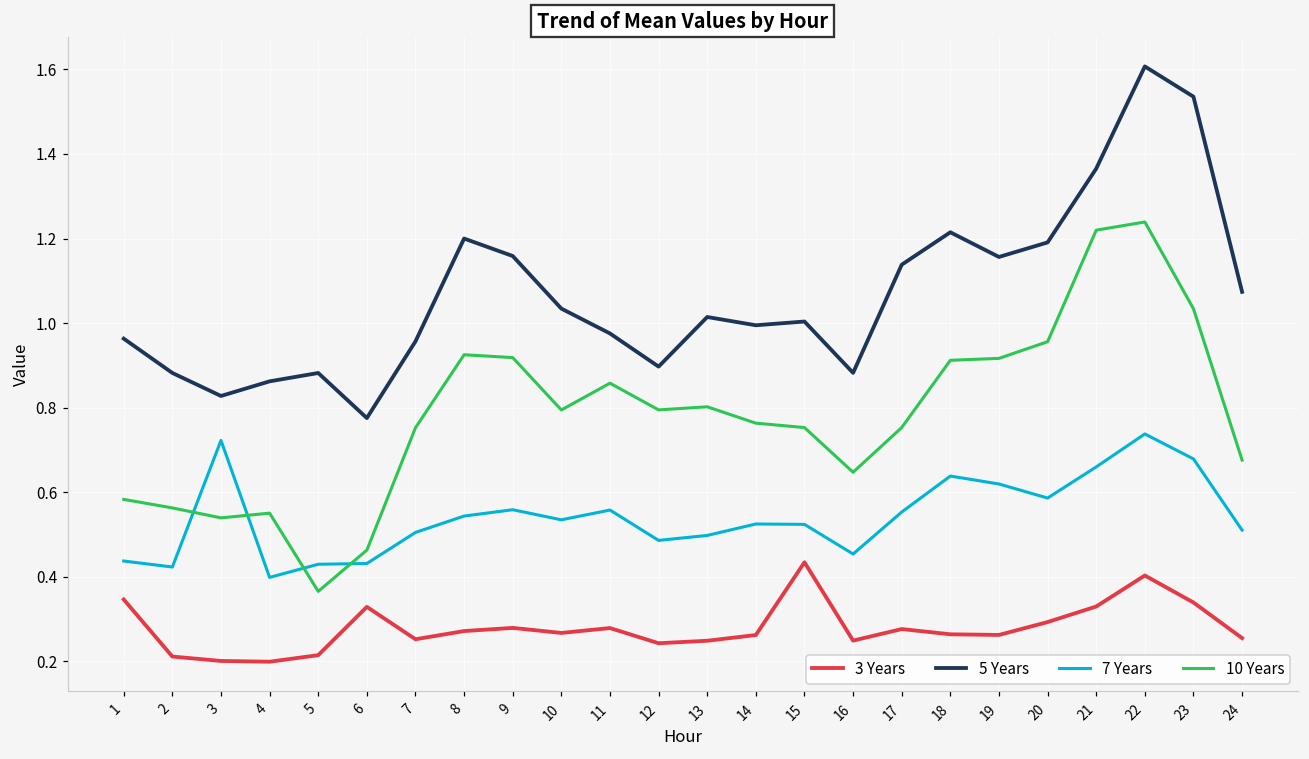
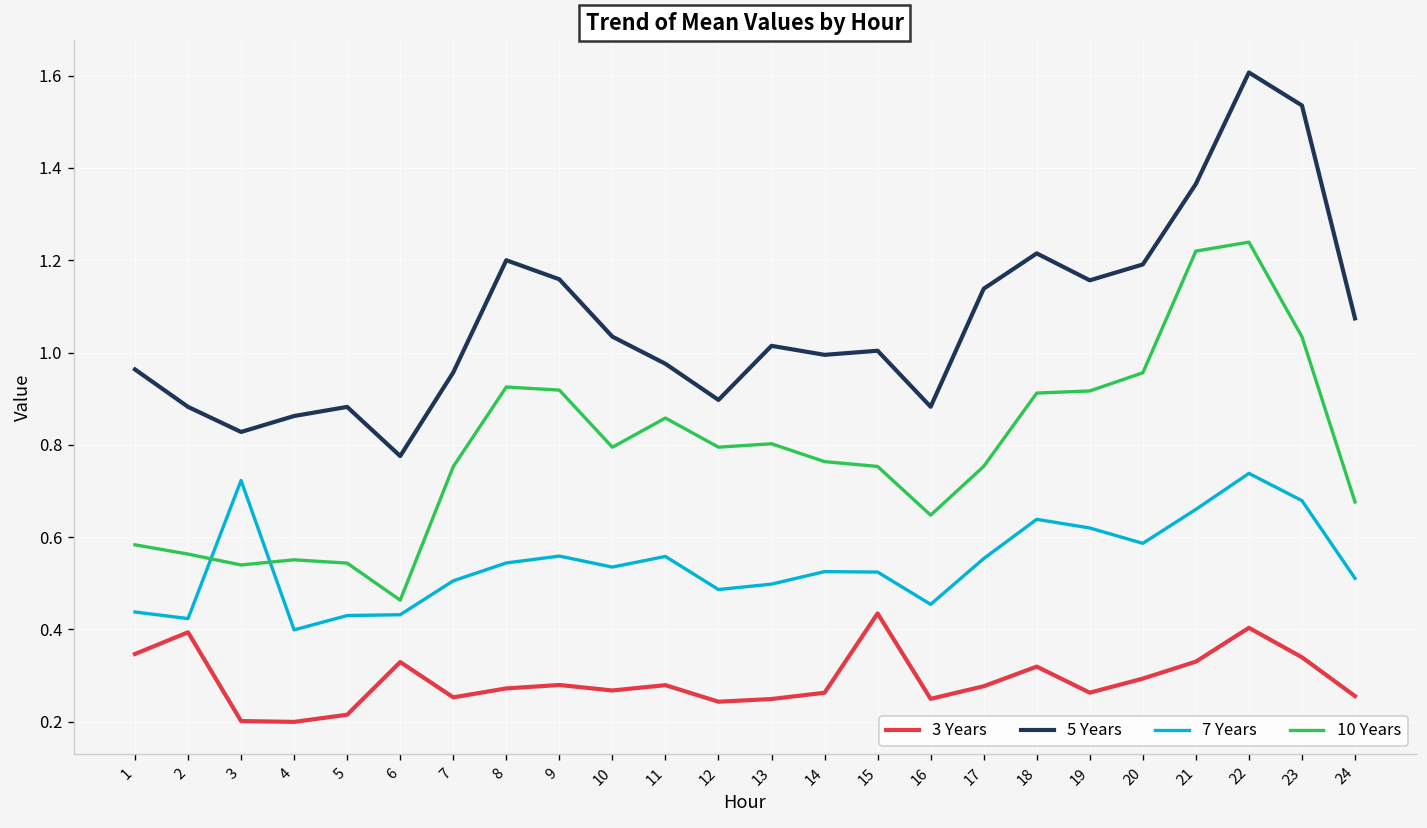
3 Years, 2: 0.21 -> 0.39
10 Years, 5: 0.37 -> 0.54
3 Years, 18: 0.26 -> 0.32
